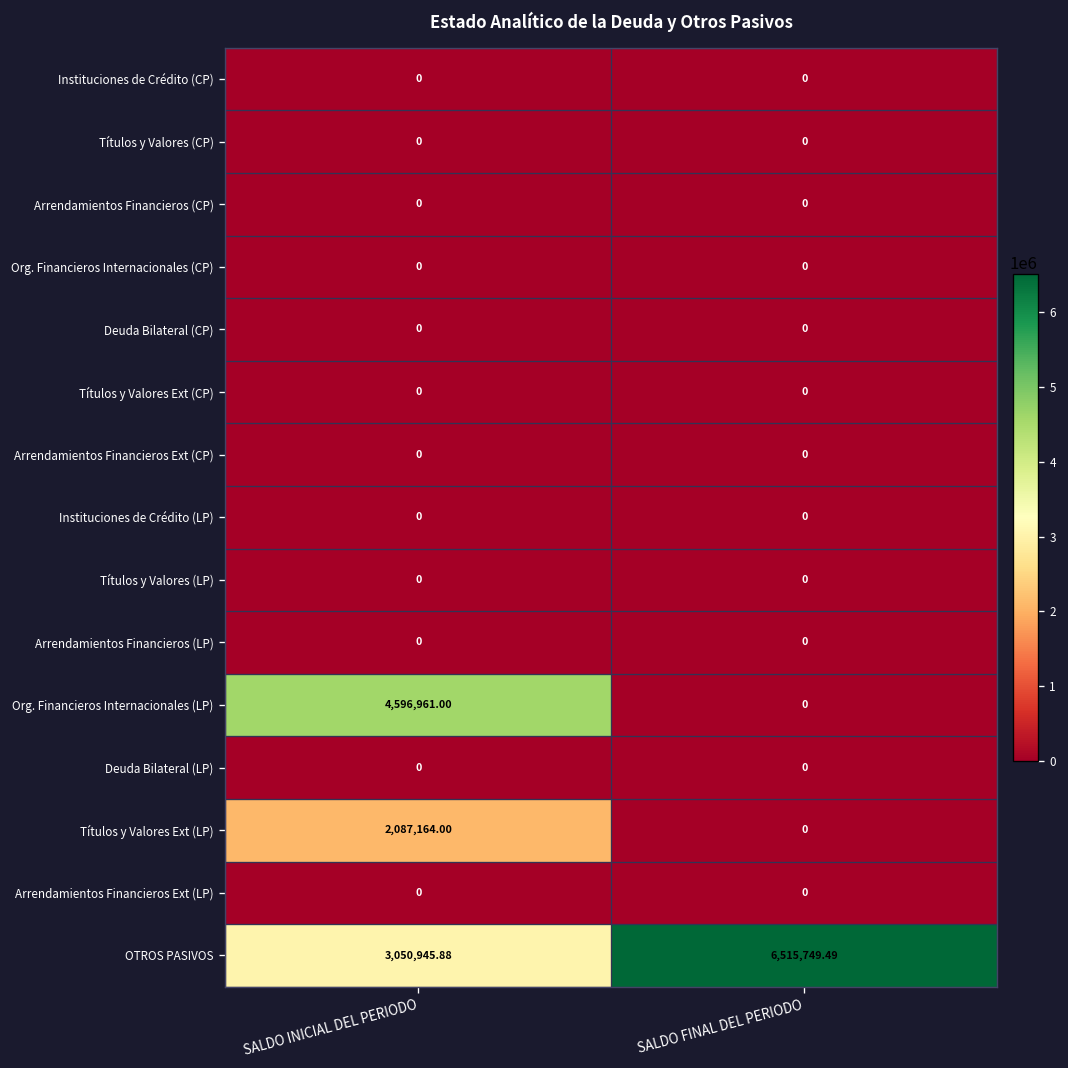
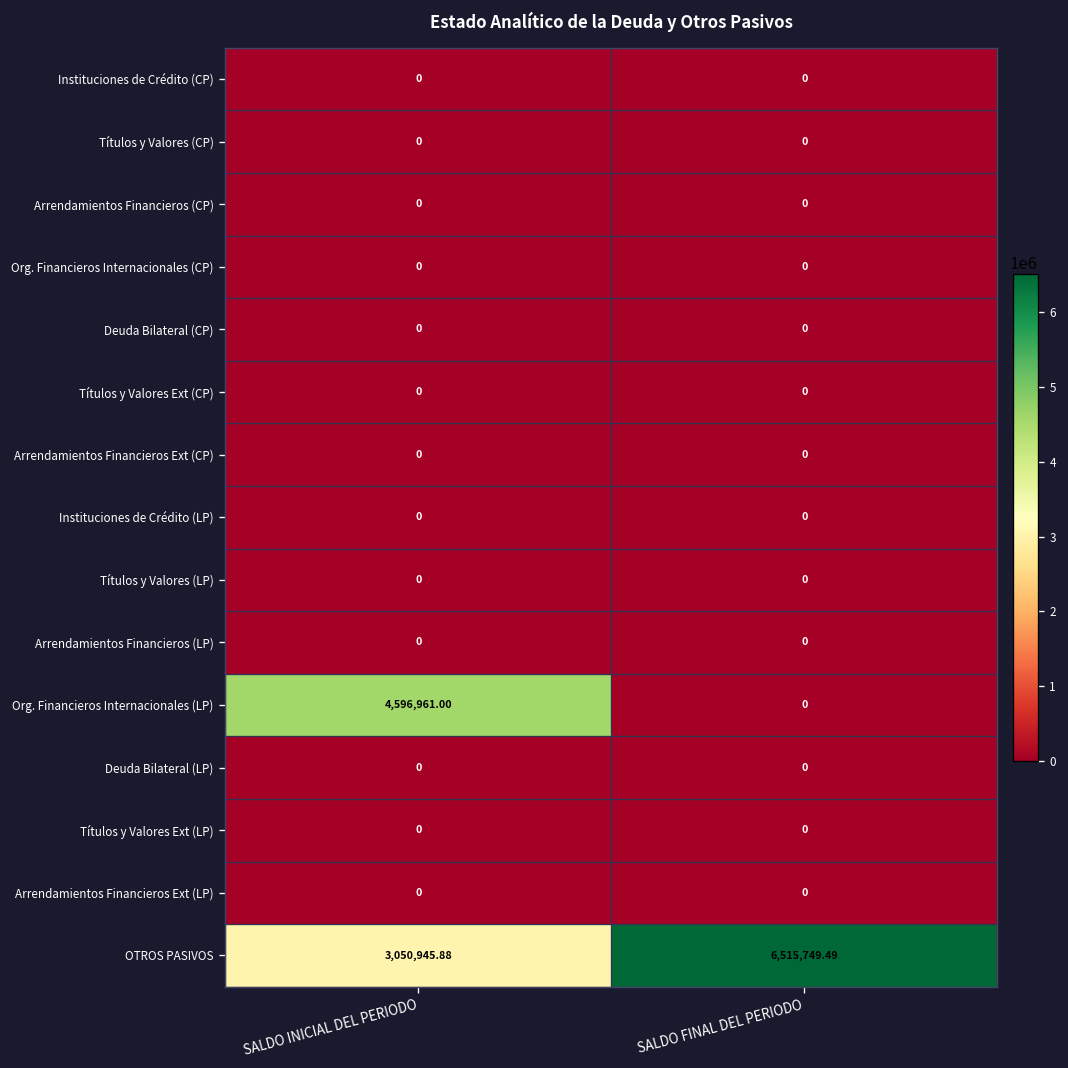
Títulos y Valores Ext (LP), SALDO INICIAL DEL PERIODO: 2,087,164.00 -> 0
